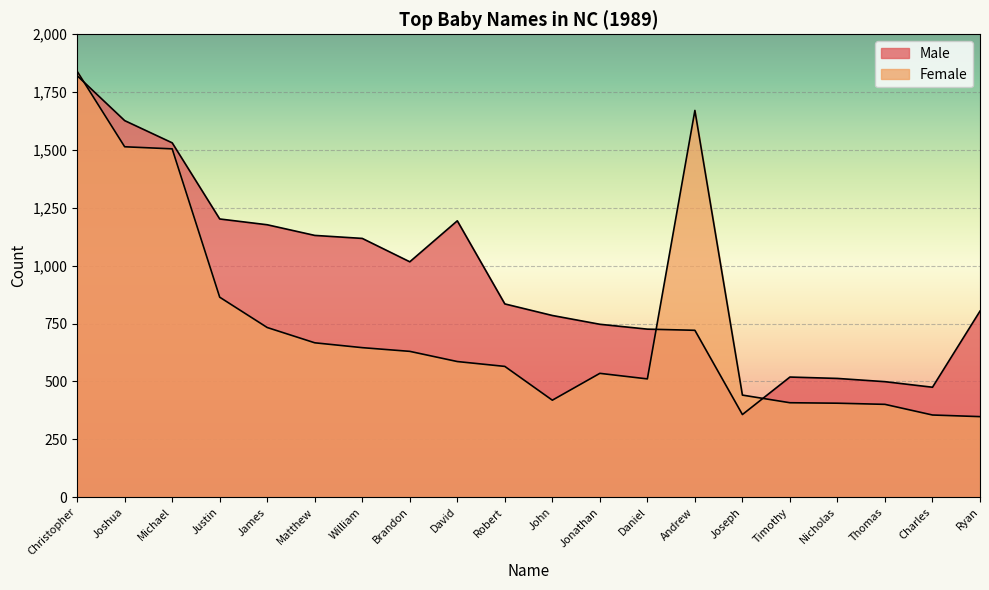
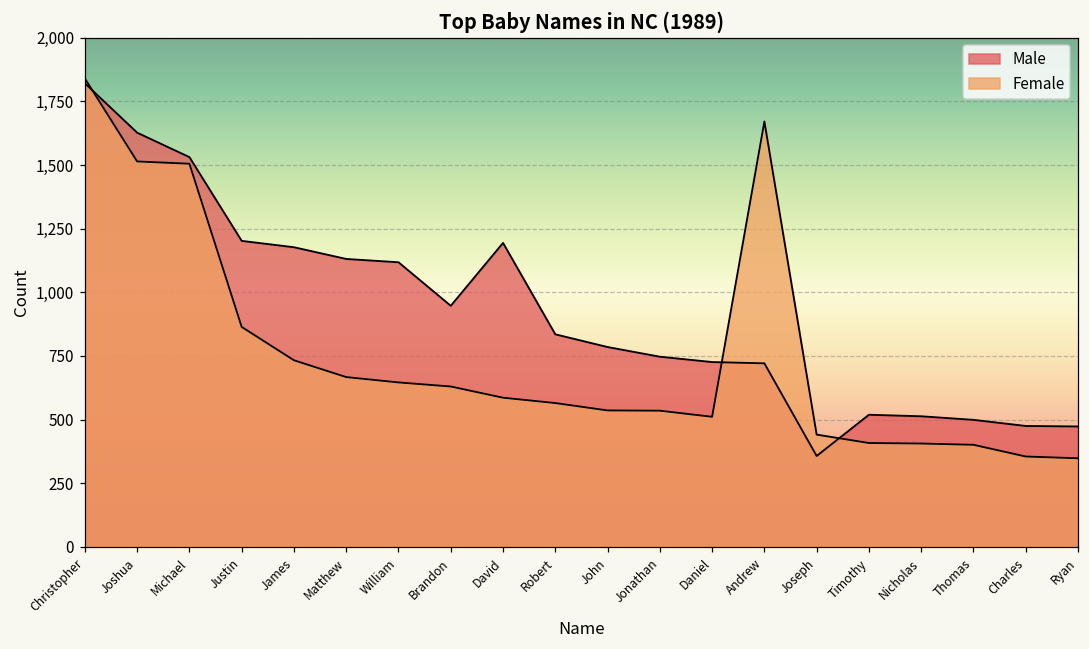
Male, Brandon: 1,020 -> 950
Female, John: 420 -> 540
Male, Ryan: 800 -> 470
